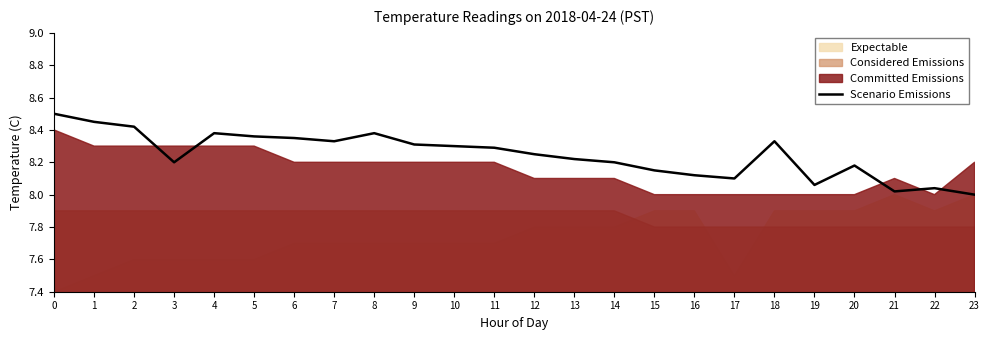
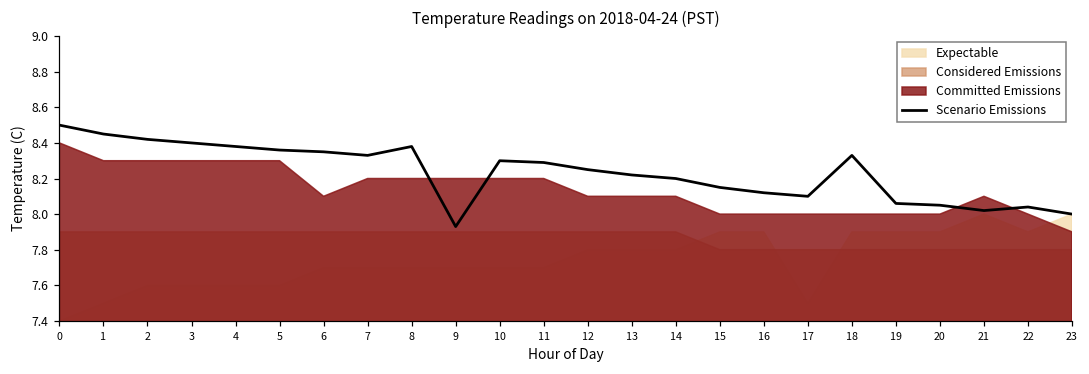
Scenario Emissions, 3: 8.2 -> 8.4
Committed Emissions, 6: 8.2 -> 8.1
Scenario Emissions, 9: 8.31 -> 7.93
Scenario Emissions, 20: 8.18 -> 8.05
Committed Emissions, 23: 8.2 -> 7.9
